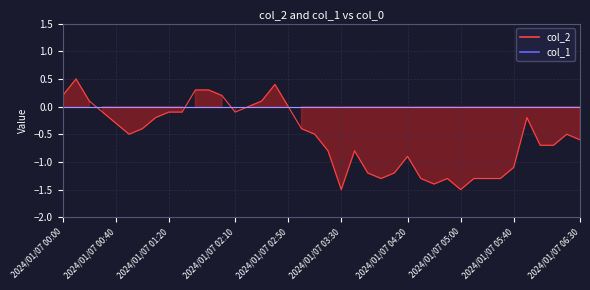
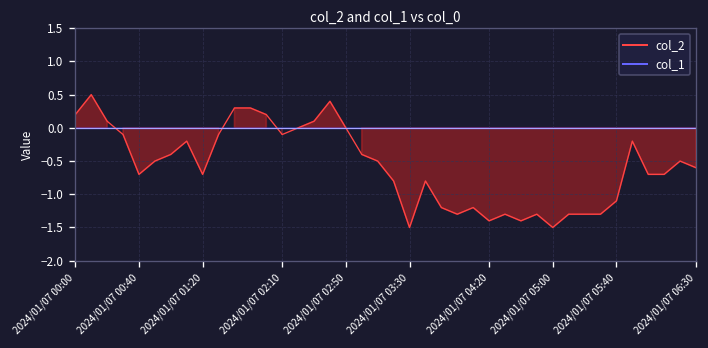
col_2, 2024/01/07 00:40: -0.3 -> -0.7
col_2, 2024/01/07 01:20: -0.1 -> -0.7
col_2, 2024/01/07 04:20: -0.9 -> -1.4
